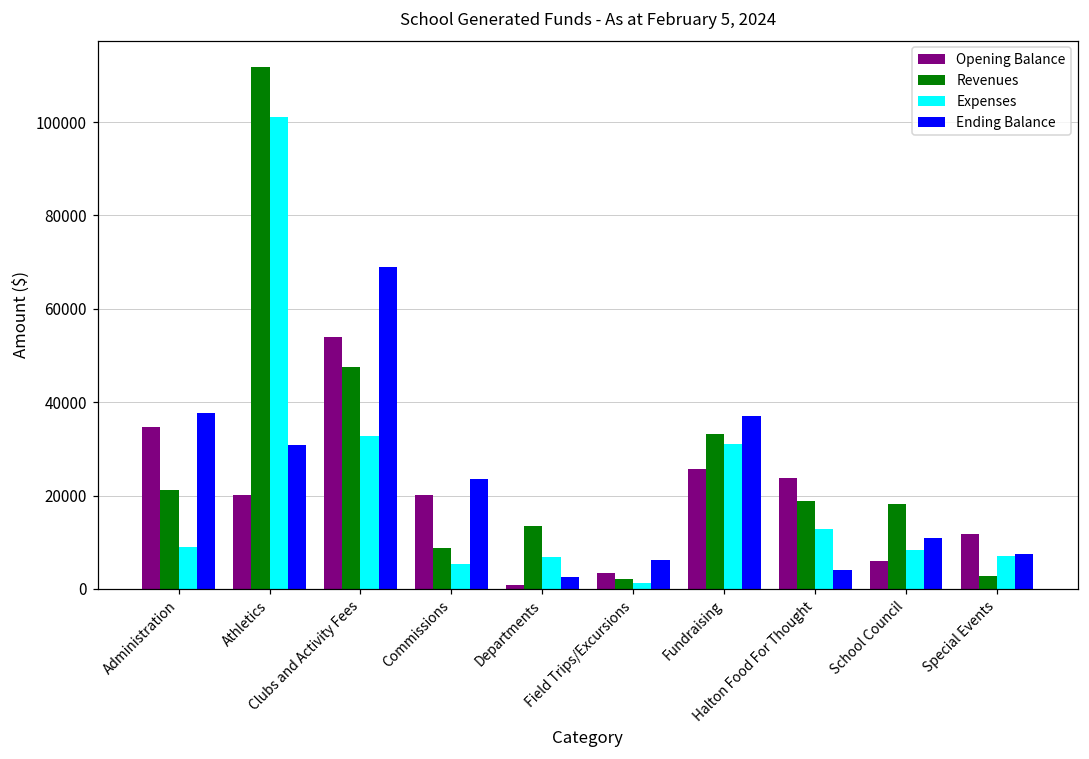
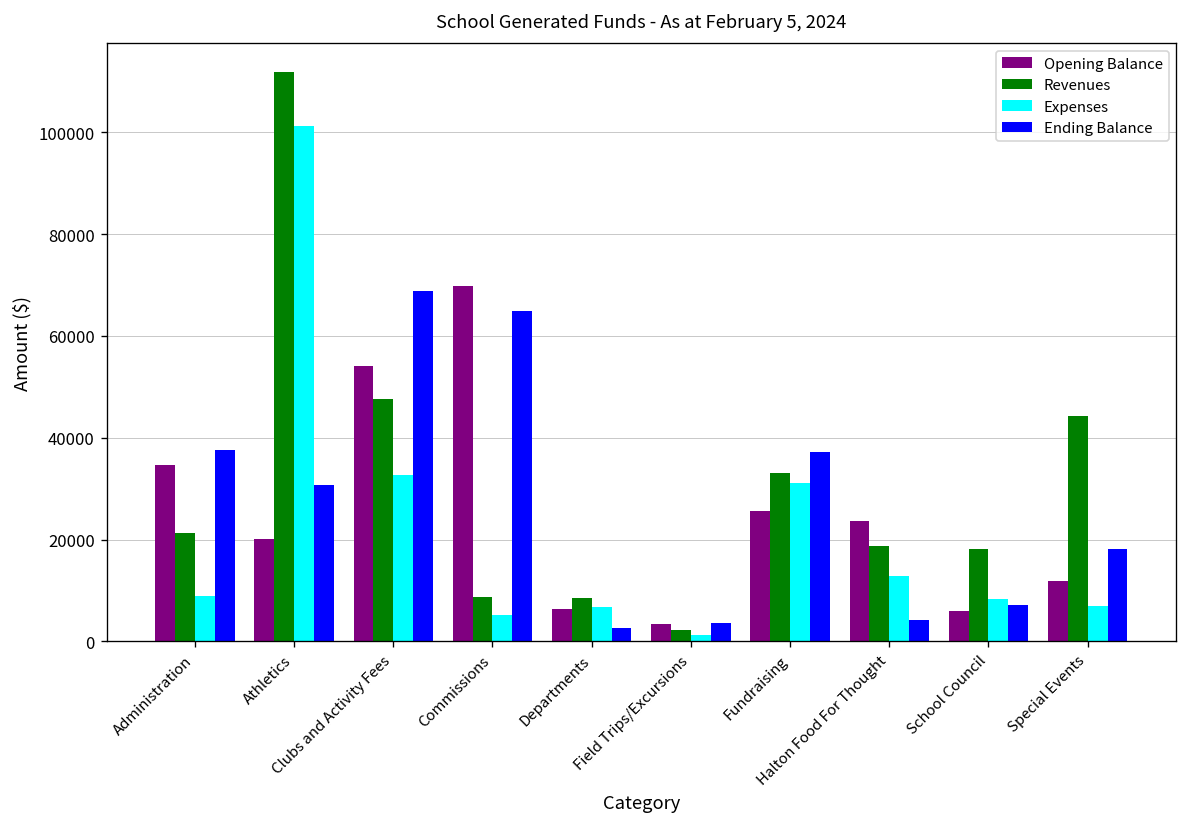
Opening Balance, Commissions: 20000 -> 70000
Ending Balance, Commissions: 24000 -> 65000
Opening Balance, Departments: 1000 -> 6000
Revenues, Departments: 14000 -> 8000
Ending Balance, Field Trips/Excursions: 6000 -> 4000
Ending Balance, School Council: 11000 -> 7000
Revenues, Special Events: 3000 -> 44000
Ending Balance, Special Events: 8000 -> 18000
